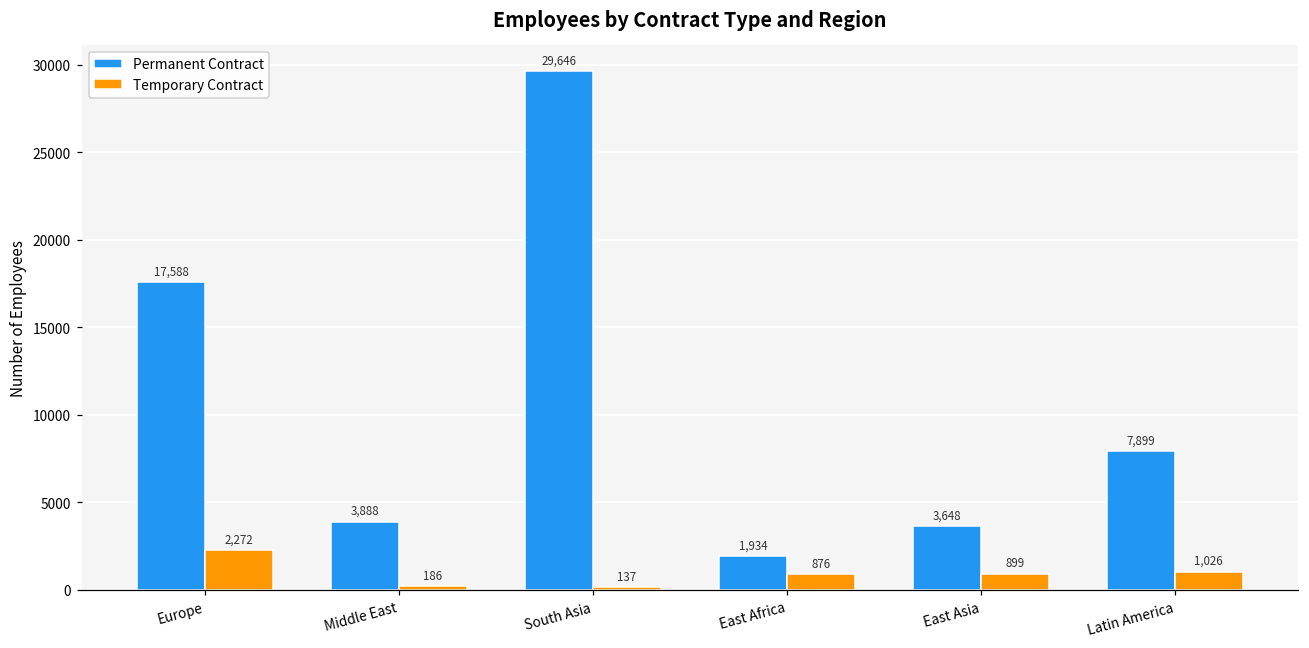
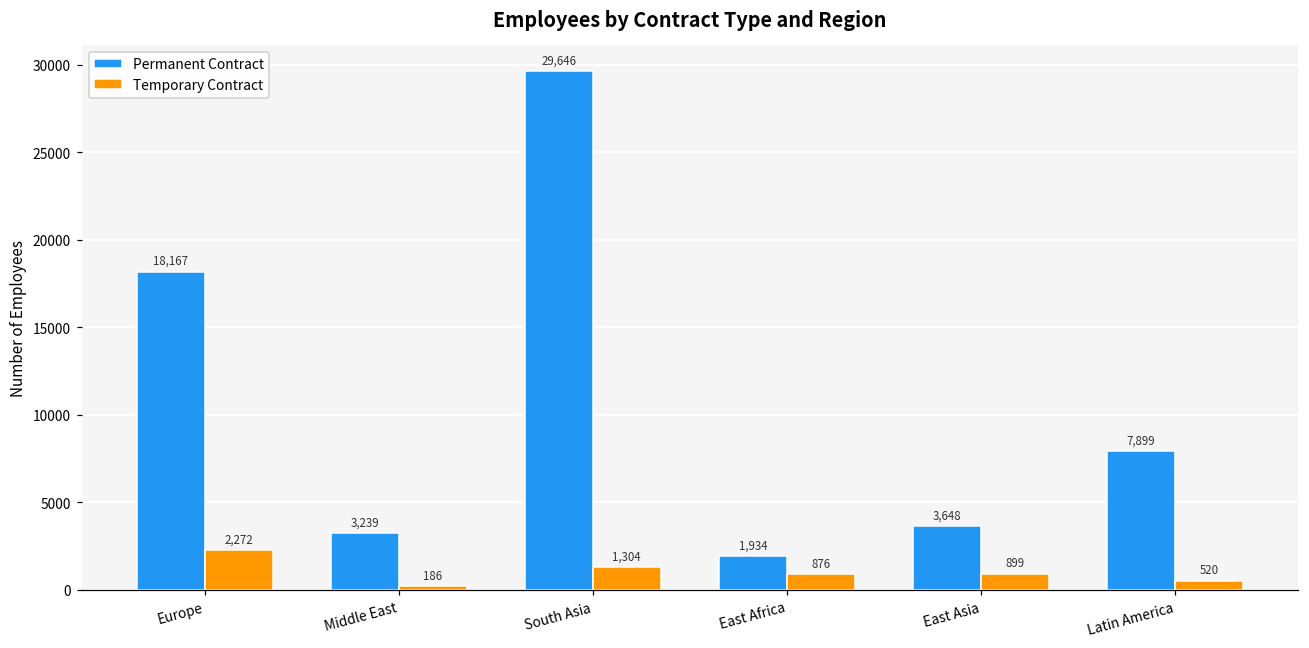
Permanent Contract, Europe: 17,588 -> 18,167
Permanent Contract, Middle East: 3,888 -> 3,239
Temporary Contract, South Asia: 137 -> 1,304
Temporary Contract, Latin America: 1,026 -> 520
